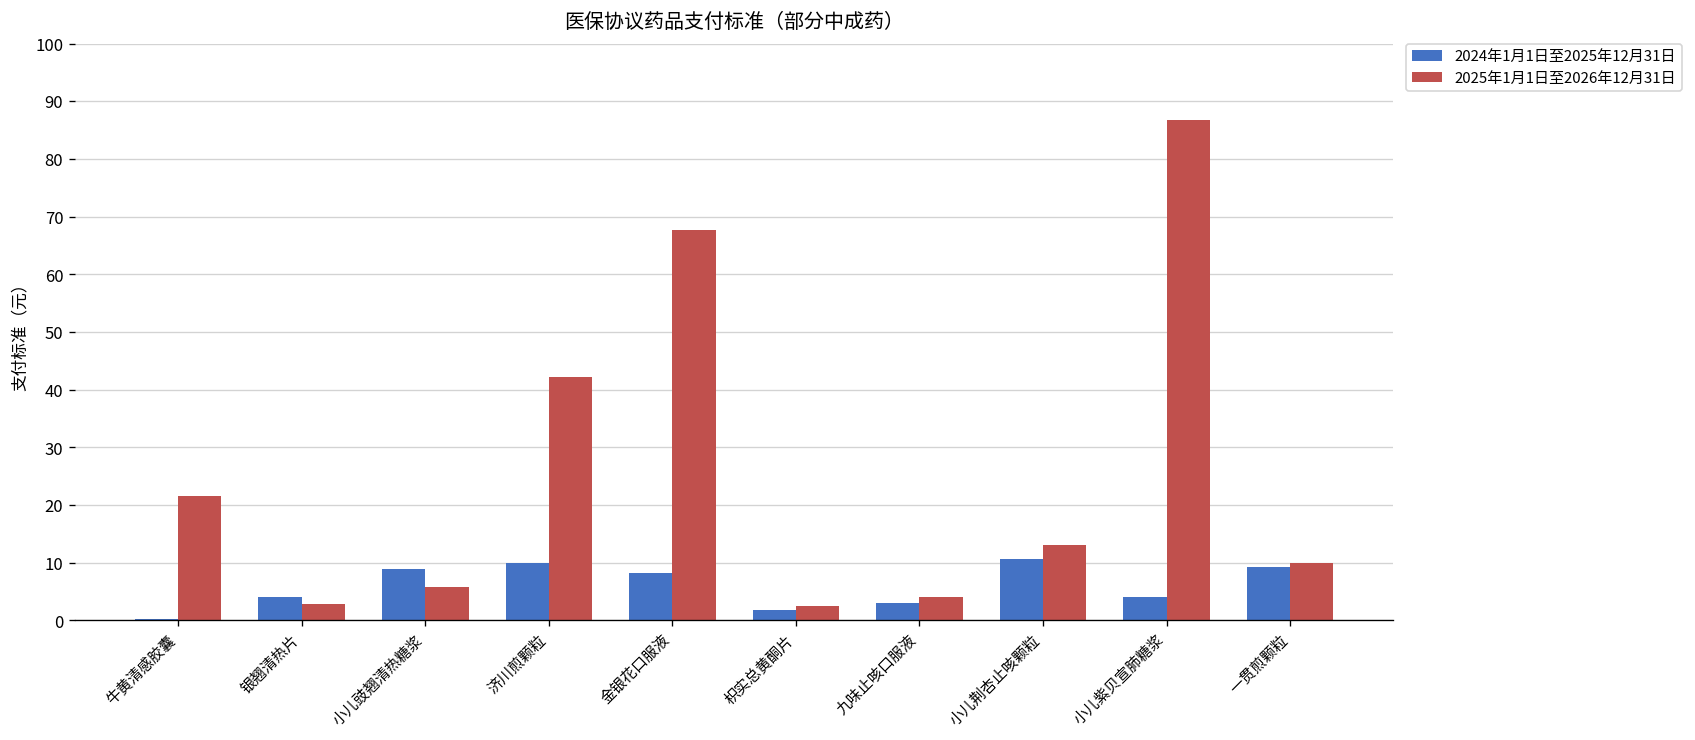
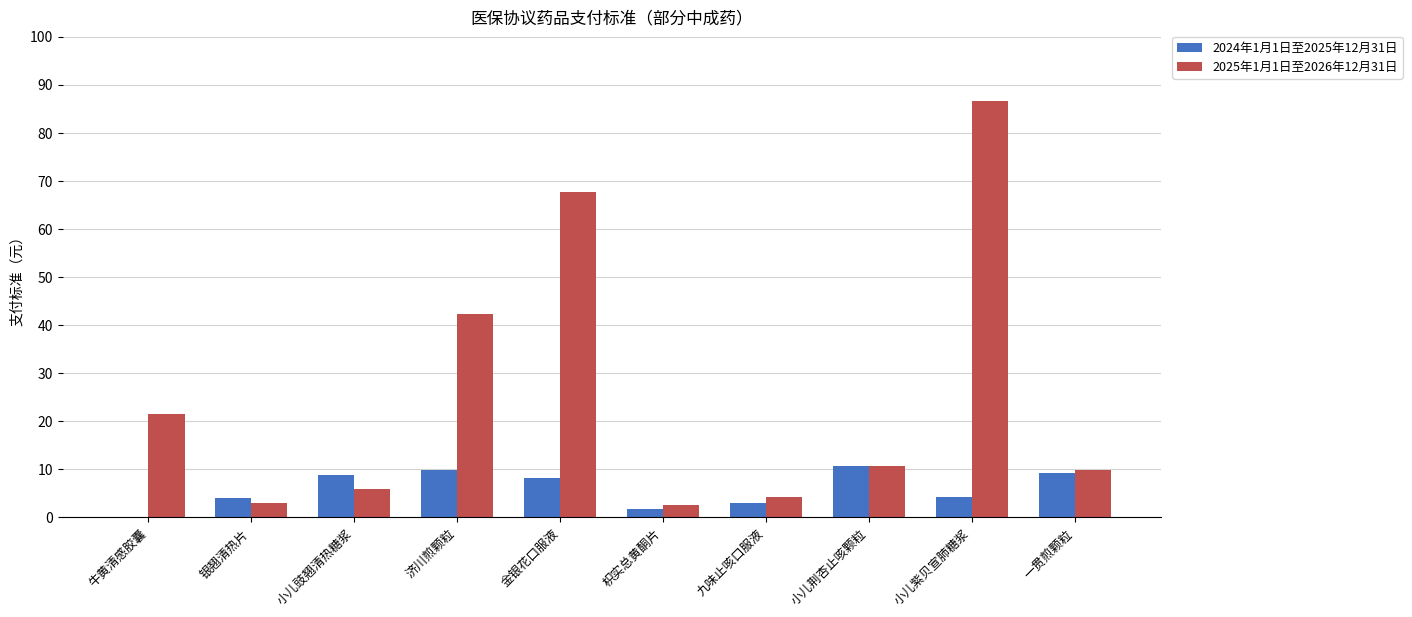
2025年1月1日至2026年12月31日, 小儿荆杏止咳颗粒: 13 -> 11
